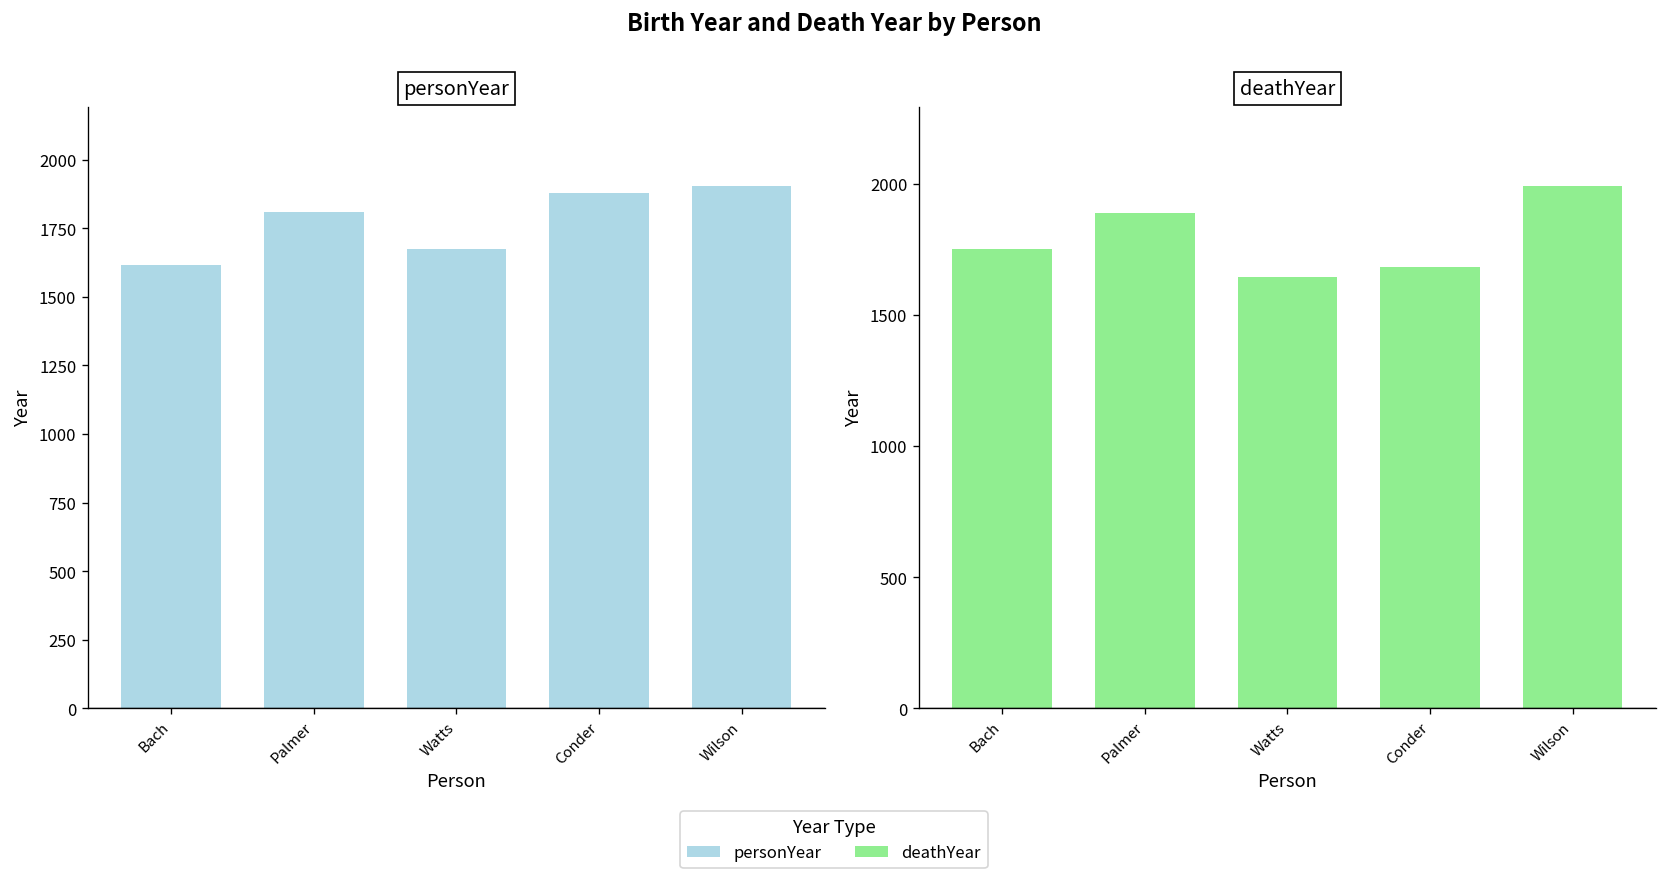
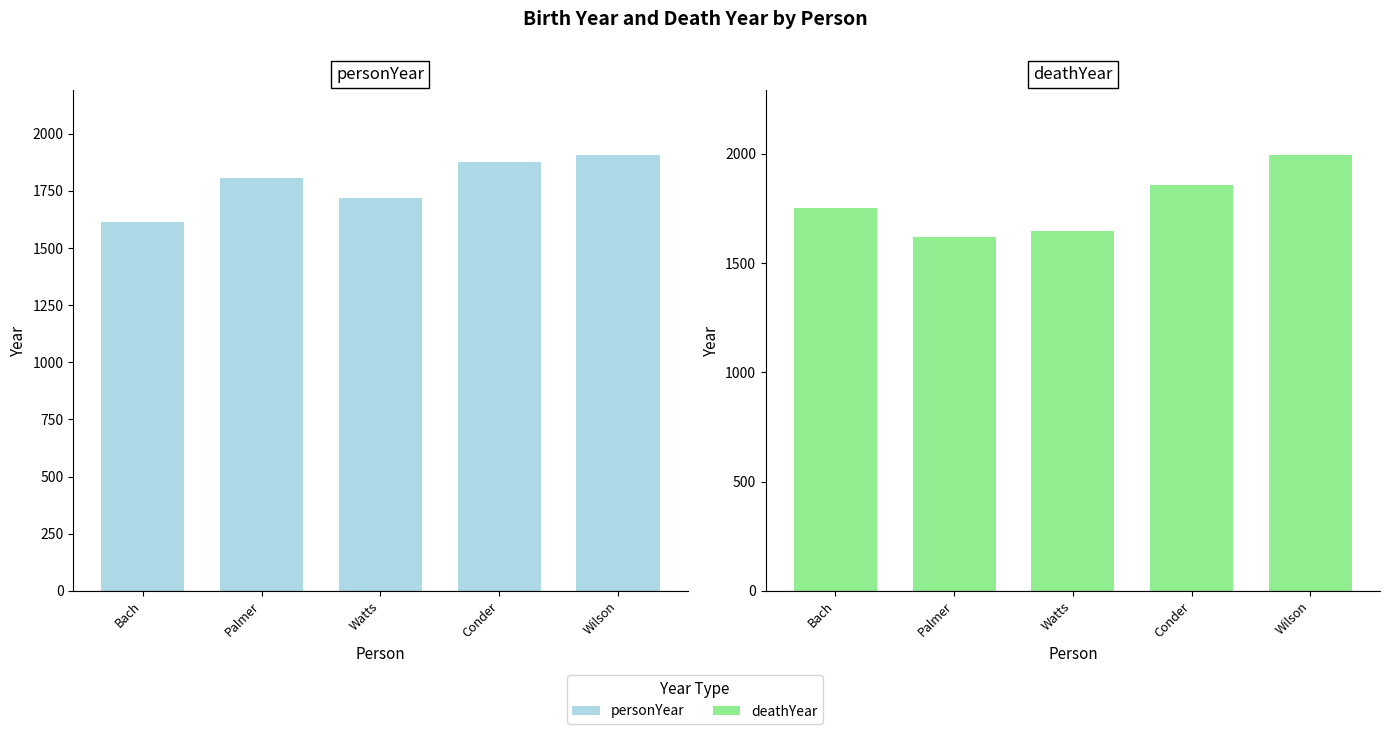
personYear, Watts: 1670 -> 1720
deathYear, Palmer: 1890 -> 1620
deathYear, Conder: 1680 -> 1860
